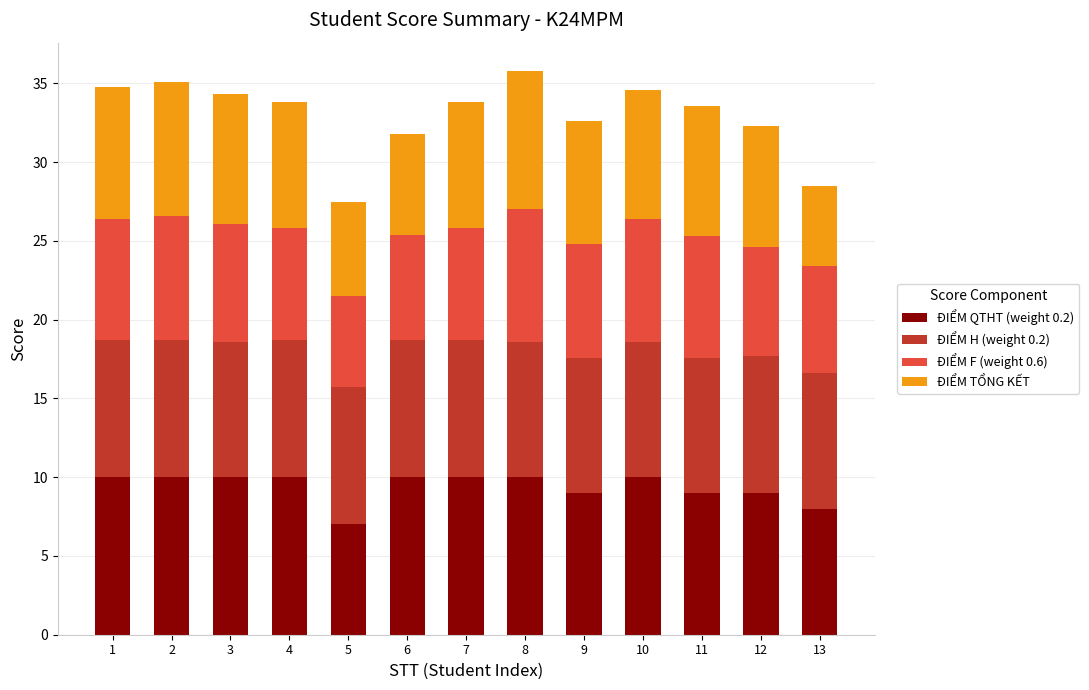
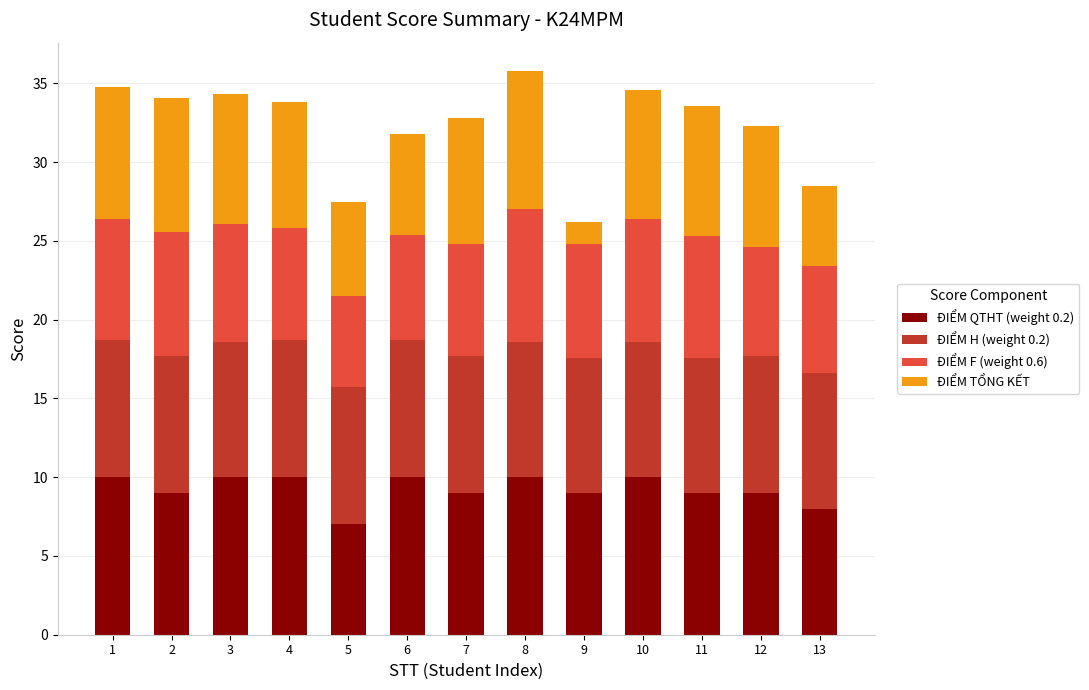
ĐIỂM QTHT (weight 0.2), 2: 10 -> 9
ĐIỂM QTHT (weight 0.2), 7: 10 -> 9
ĐIỂM TỔNG KẾT, 9: 7.8 -> 1.4
